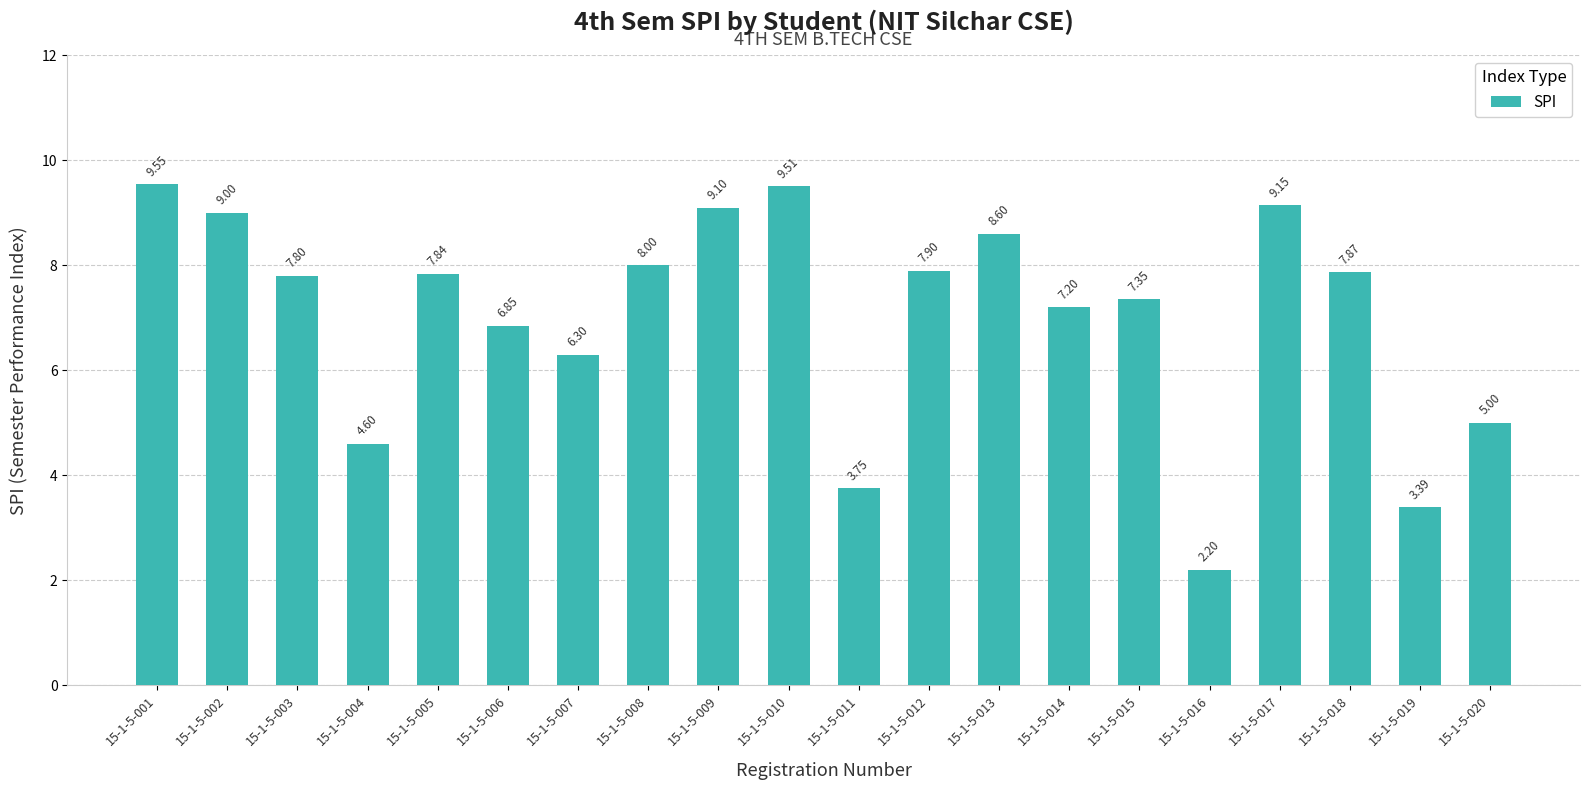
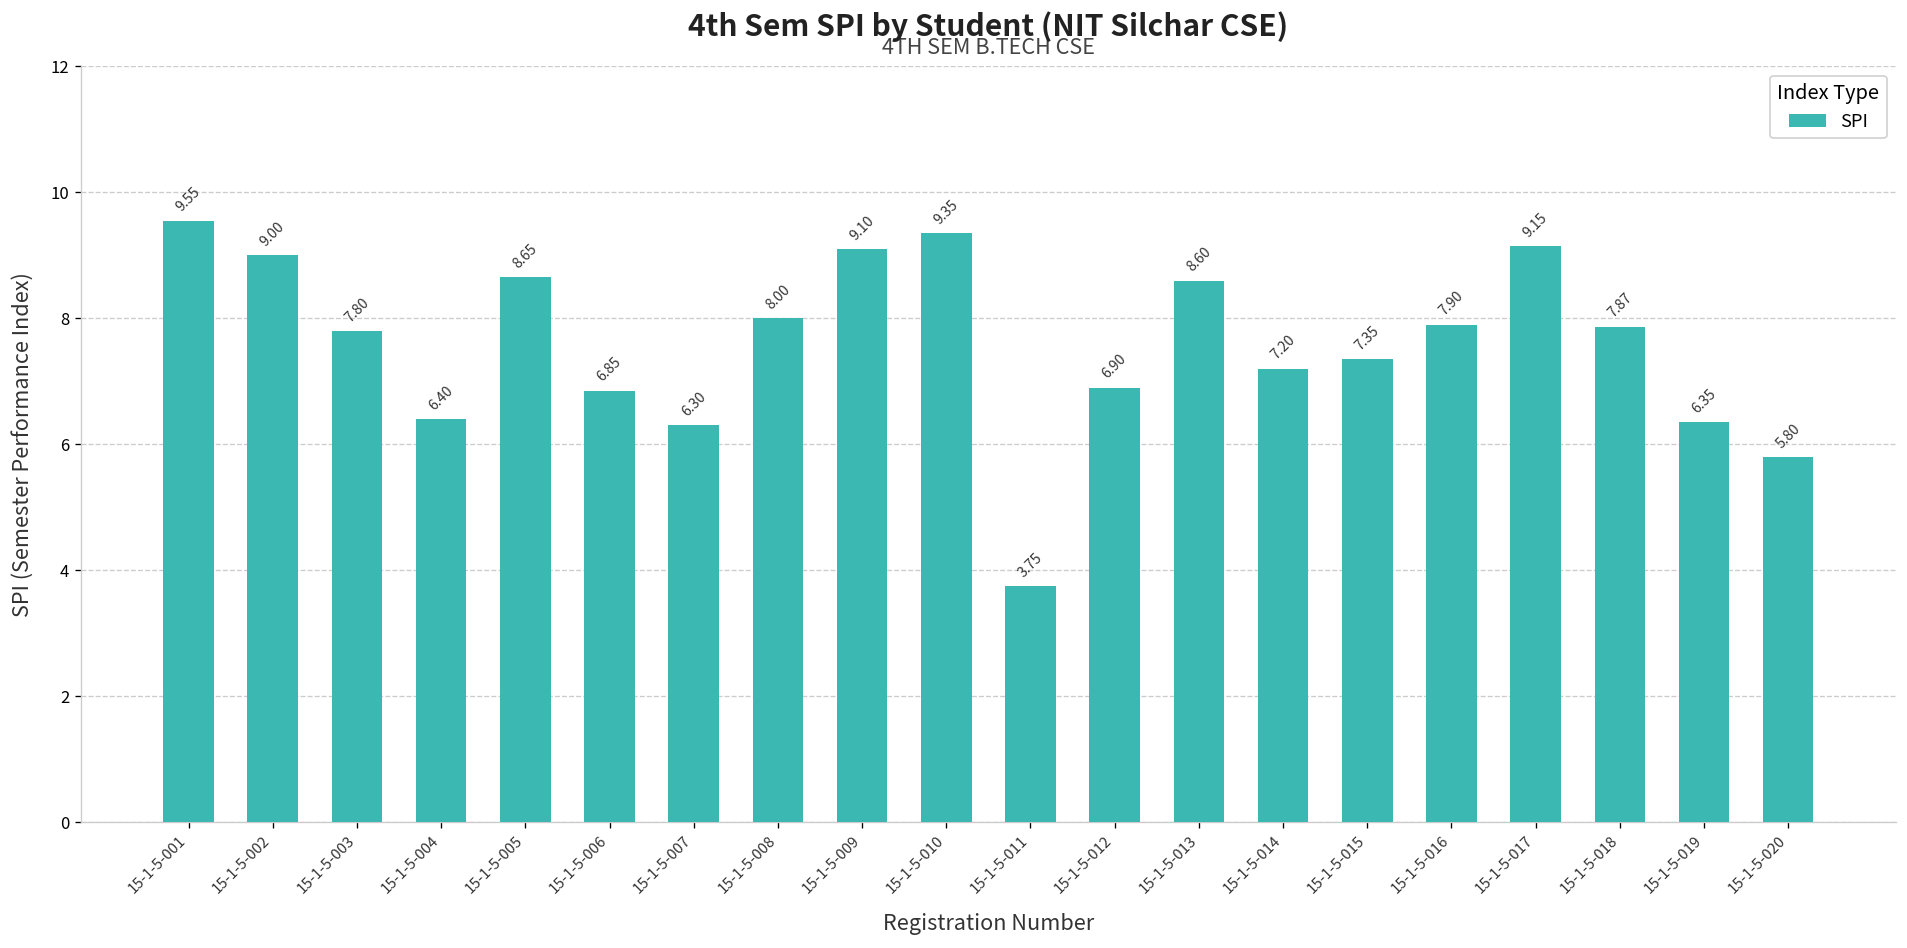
15-1-5-004: 4.60 -> 6.40
15-1-5-005: 7.84 -> 8.65
15-1-5-010: 9.51 -> 9.35
15-1-5-012: 7.90 -> 6.90
15-1-5-016: 2.20 -> 7.90
15-1-5-019: 3.39 -> 6.35
15-1-5-020: 5.00 -> 5.80
